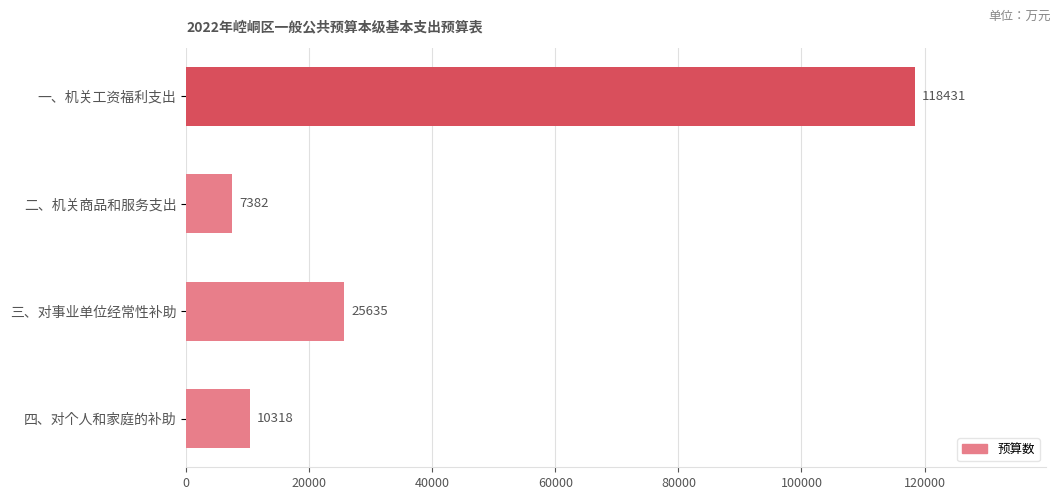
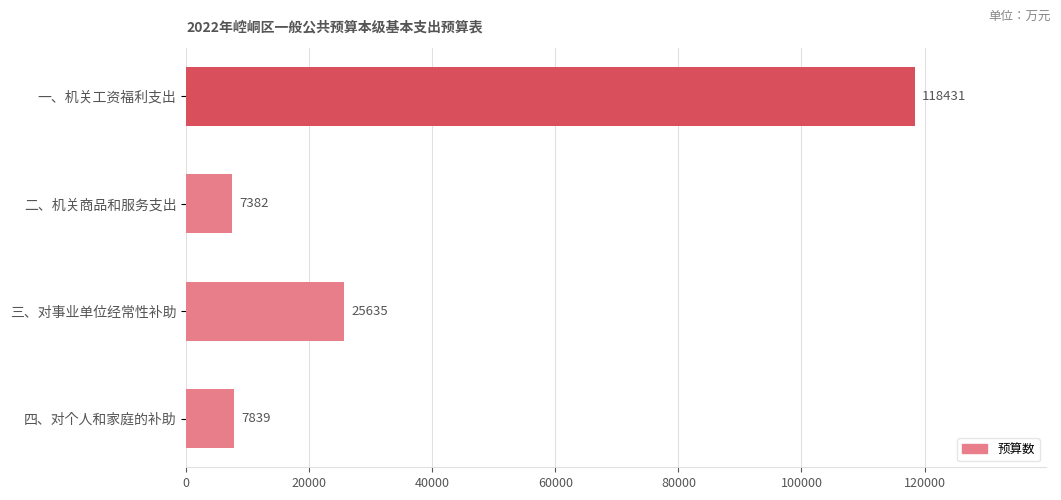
四、对个人和家庭的补助: 10318 -> 7839
